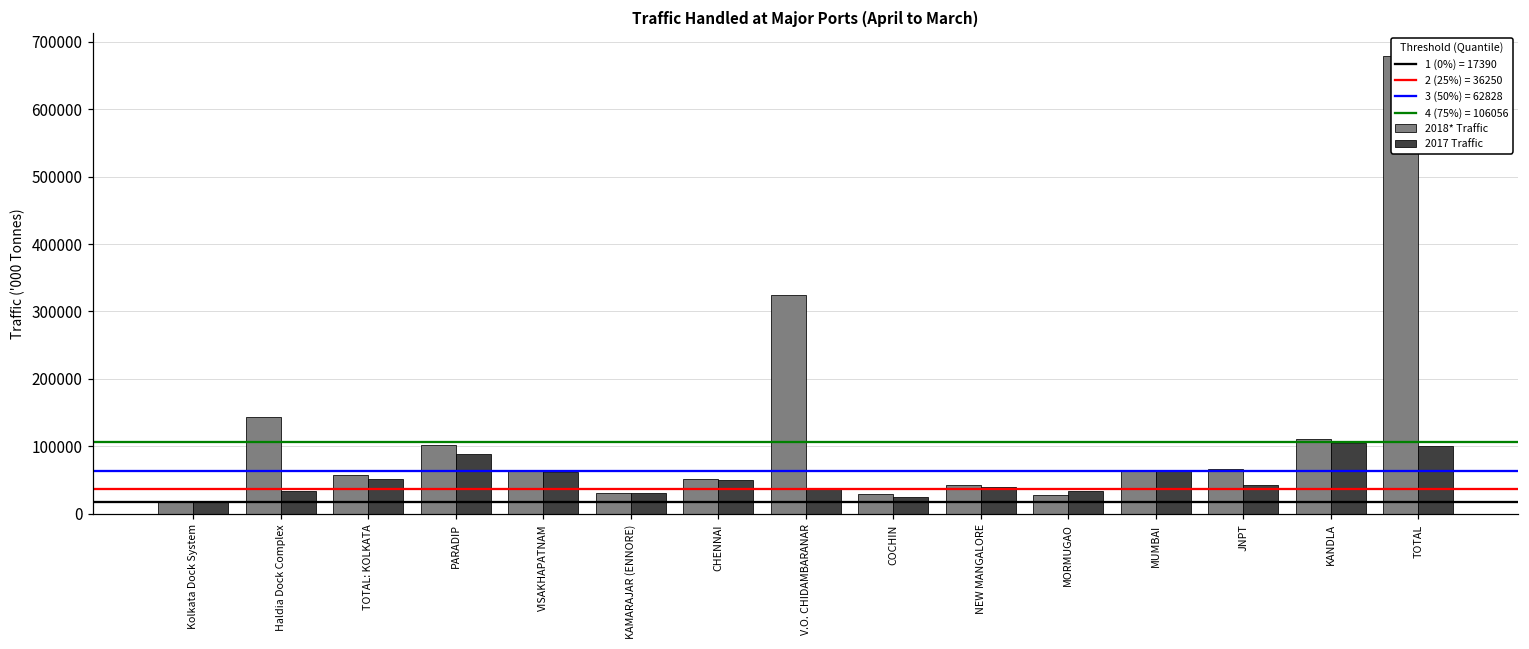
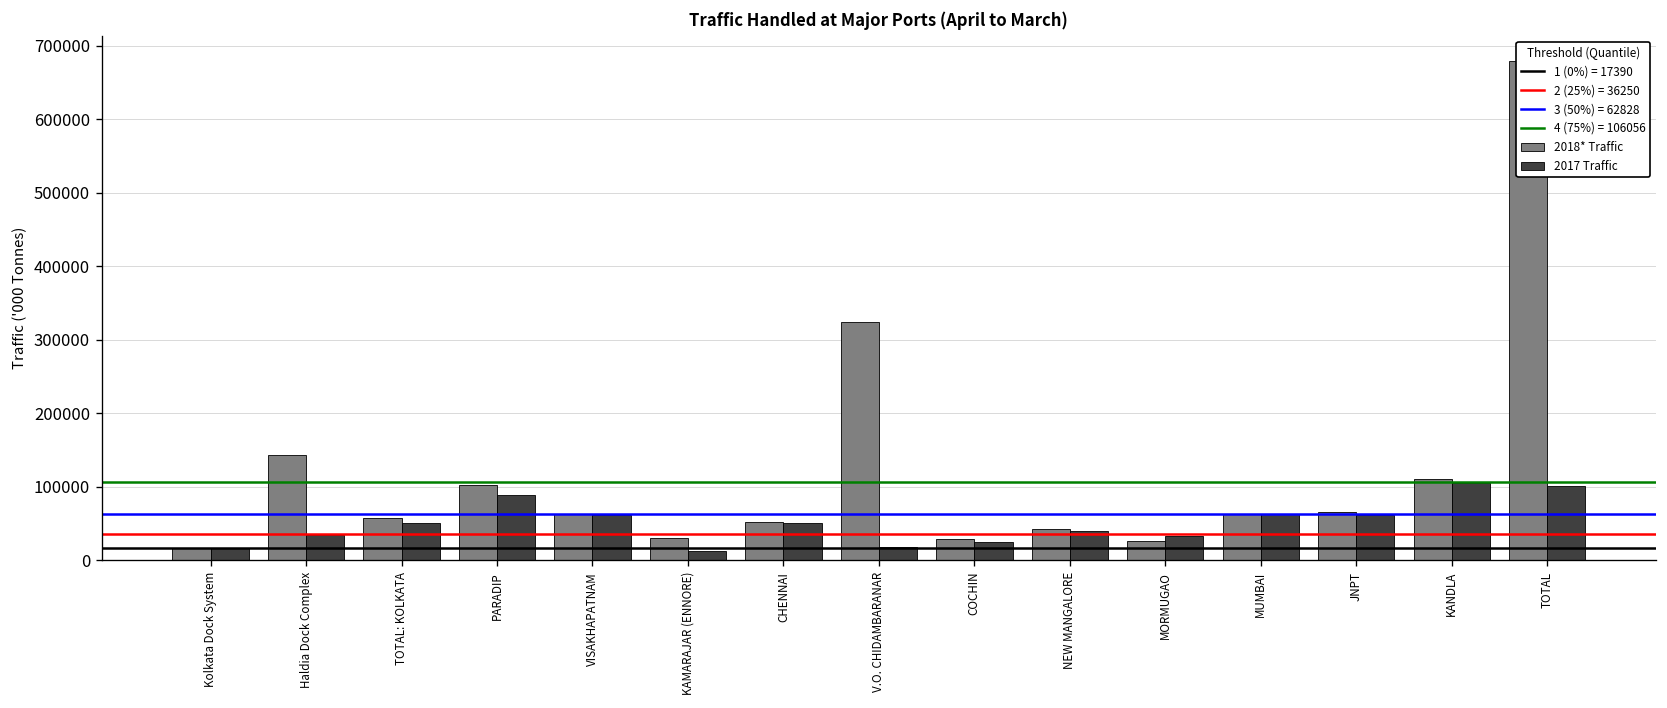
2017 Traffic, KAMARAJAR (ENNORE): 30000 -> 10000
2017 Traffic, V.O. CHIDAMBARANAR: 40000 -> 20000
2017 Traffic, JNPT: 40000 -> 60000
